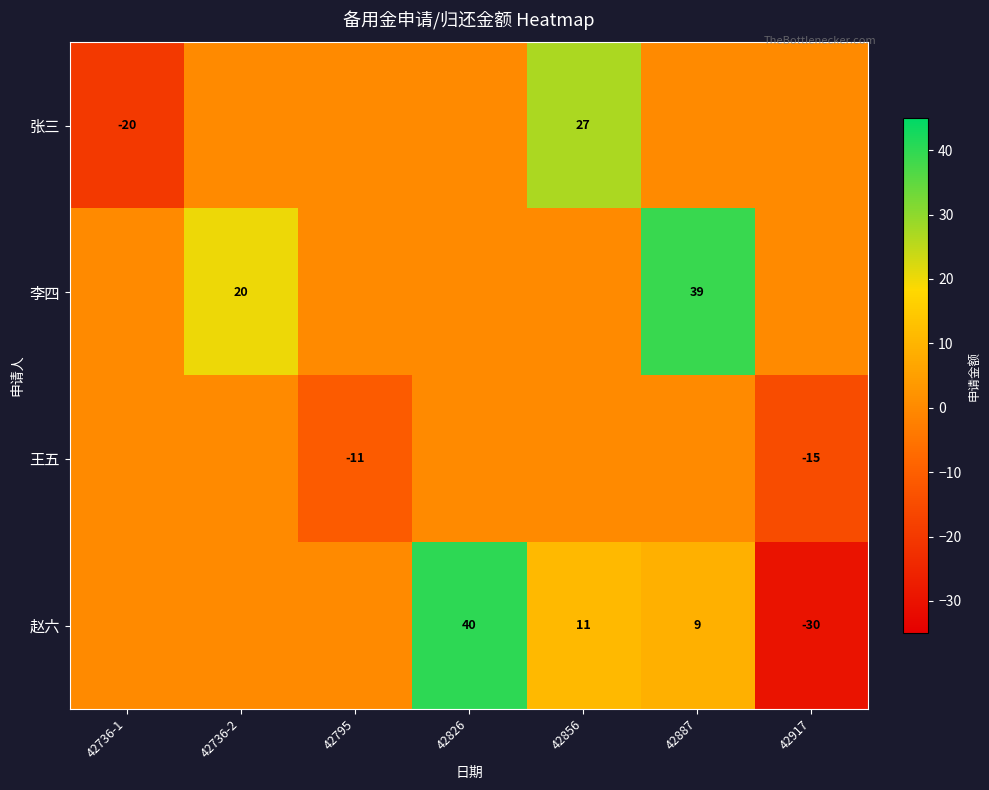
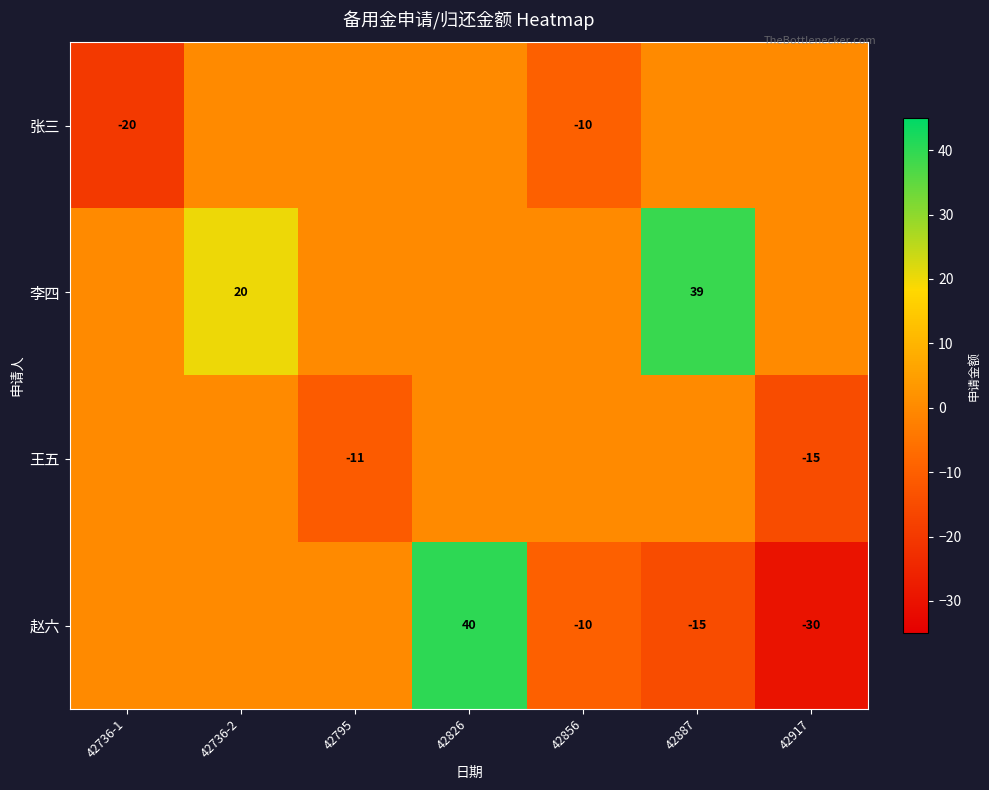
张三, 42856: 27 -> -10
赵六, 42856: 11 -> -10
赵六, 42887: 9 -> -15
